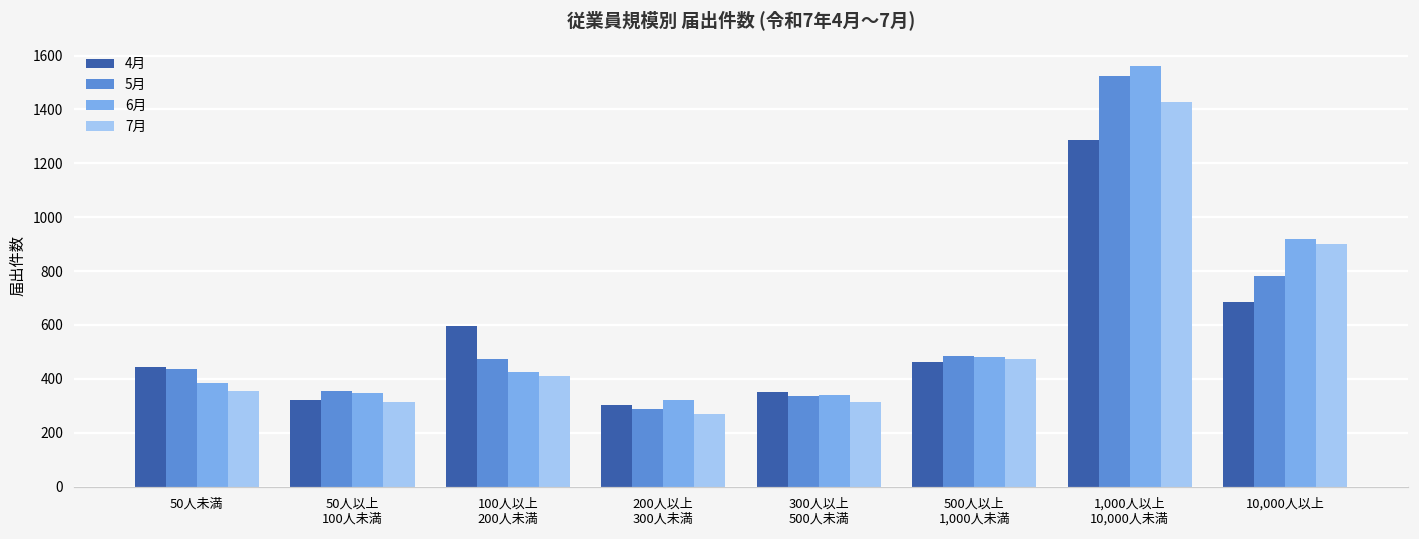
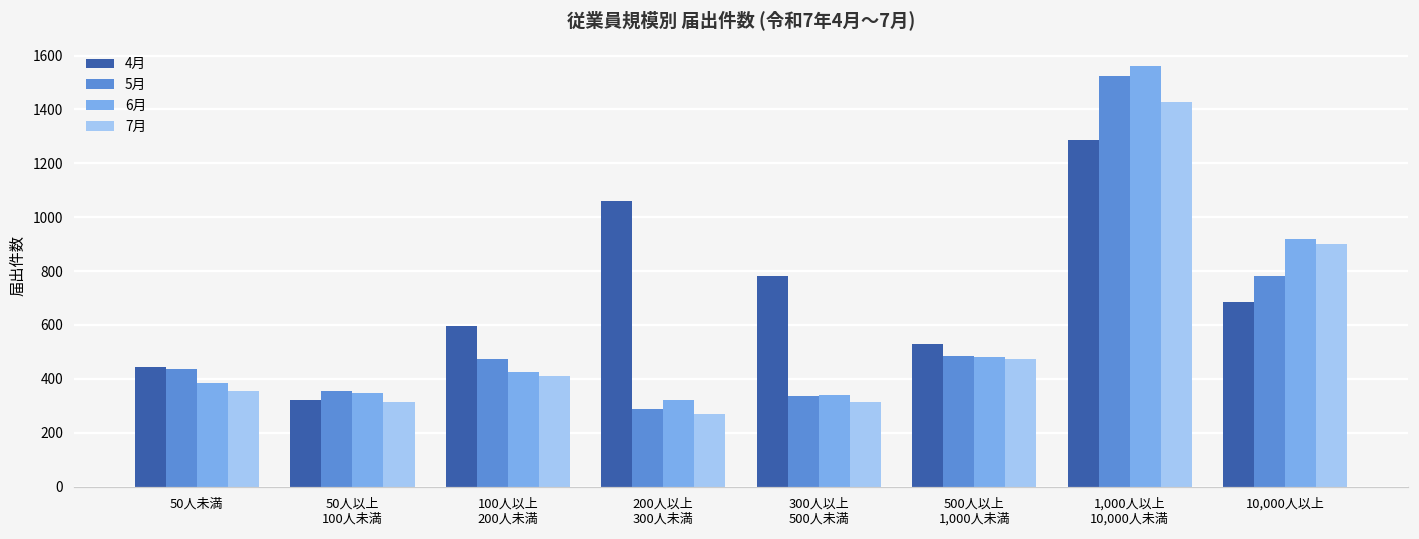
4月, 200人以上 300人未満: 300 -> 1060
4月, 300人以上 500人未満: 350 -> 780
4月, 500人以上 1,000人未満: 460 -> 530
